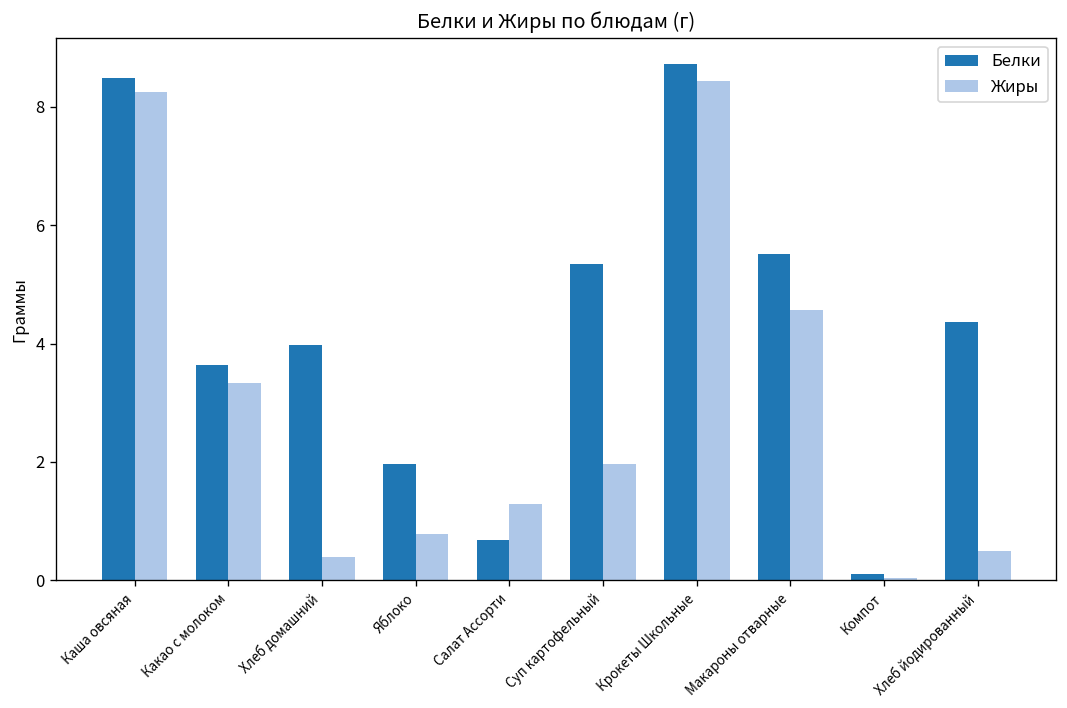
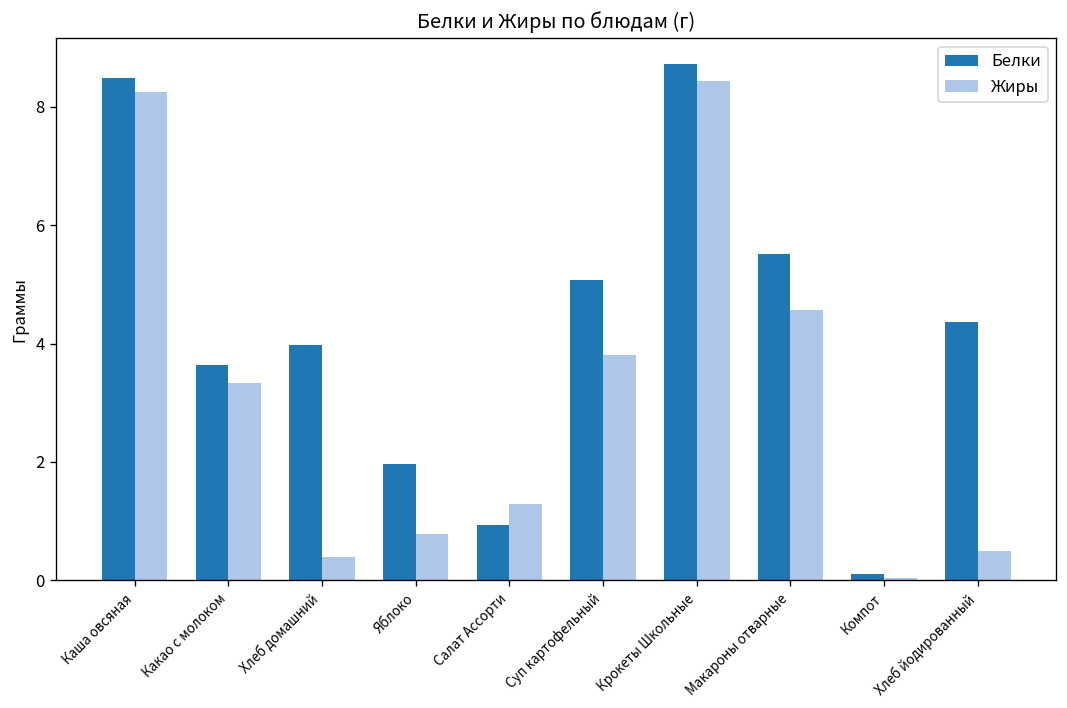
Белки, Салат Ассорти: 0.7 -> 0.9
Белки, Суп картофельный: 5.3 -> 5.1
Жиры, Суп картофельный: 2.0 -> 3.8
